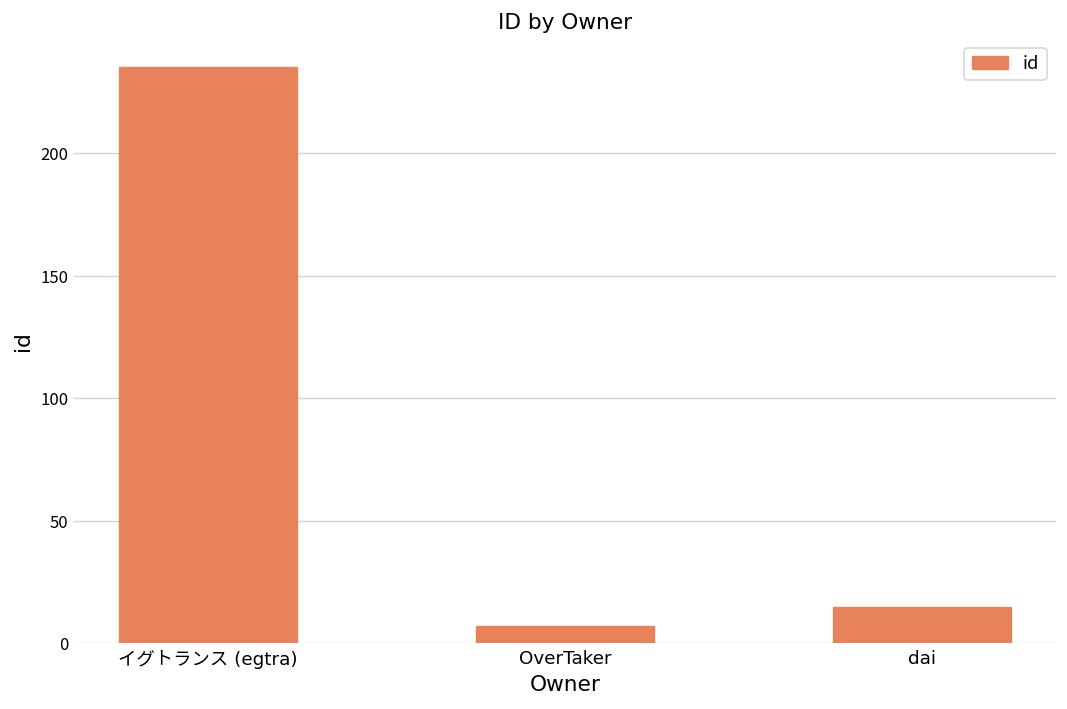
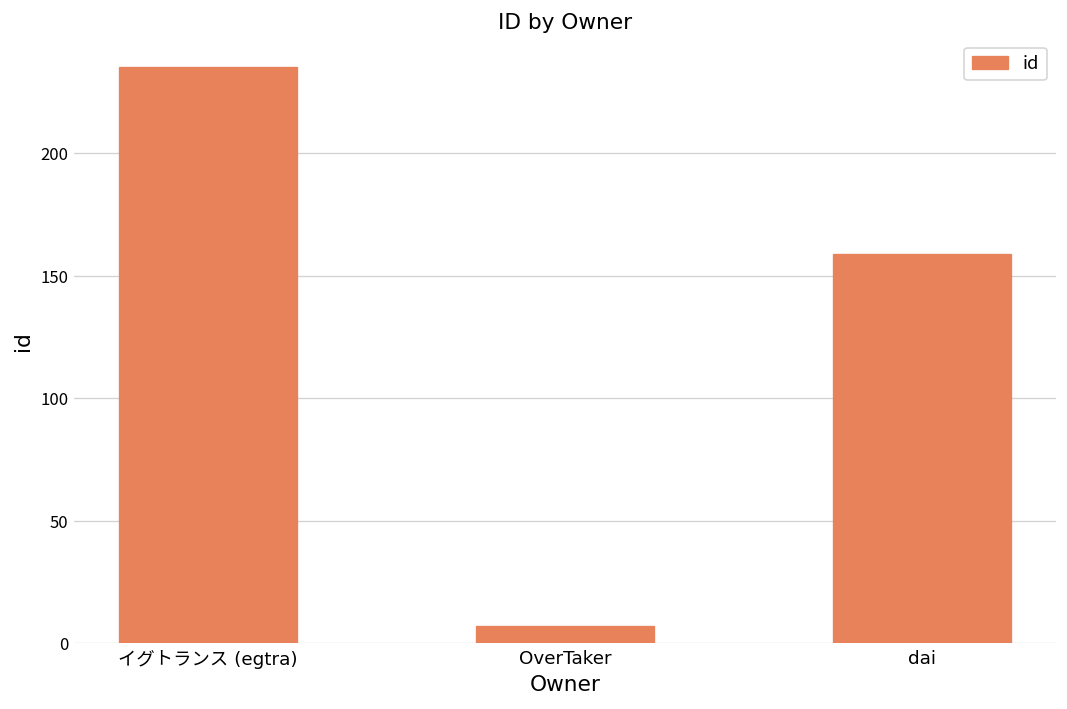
dai: 15 -> 159
